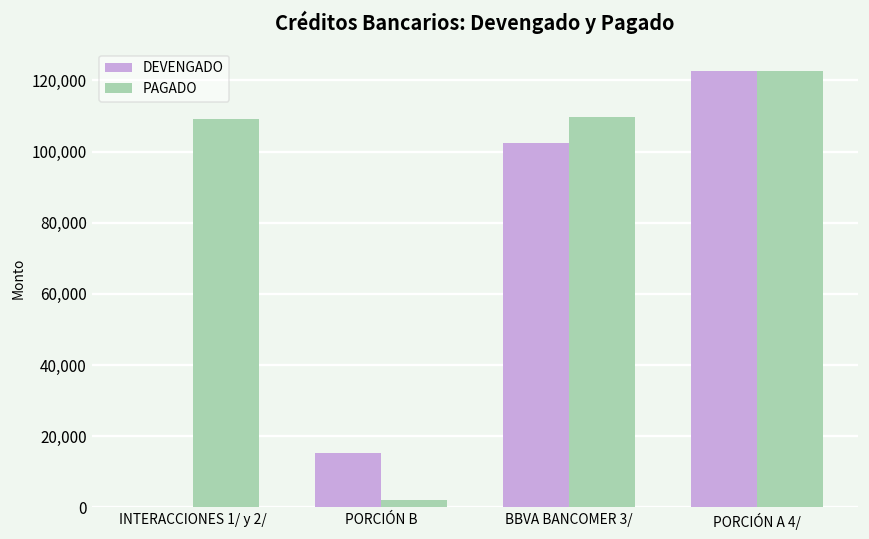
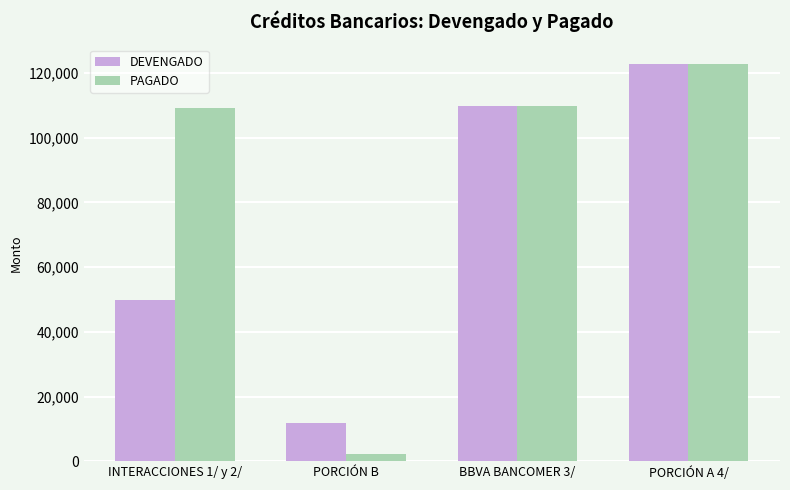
DEVENGADO, INTERACCIONES 1/ y 2/: 0 -> 50,000
DEVENGADO, PORCIÓN B: 15,000 -> 12,000
DEVENGADO, BBVA BANCOMER 3/: 103,000 -> 110,000
